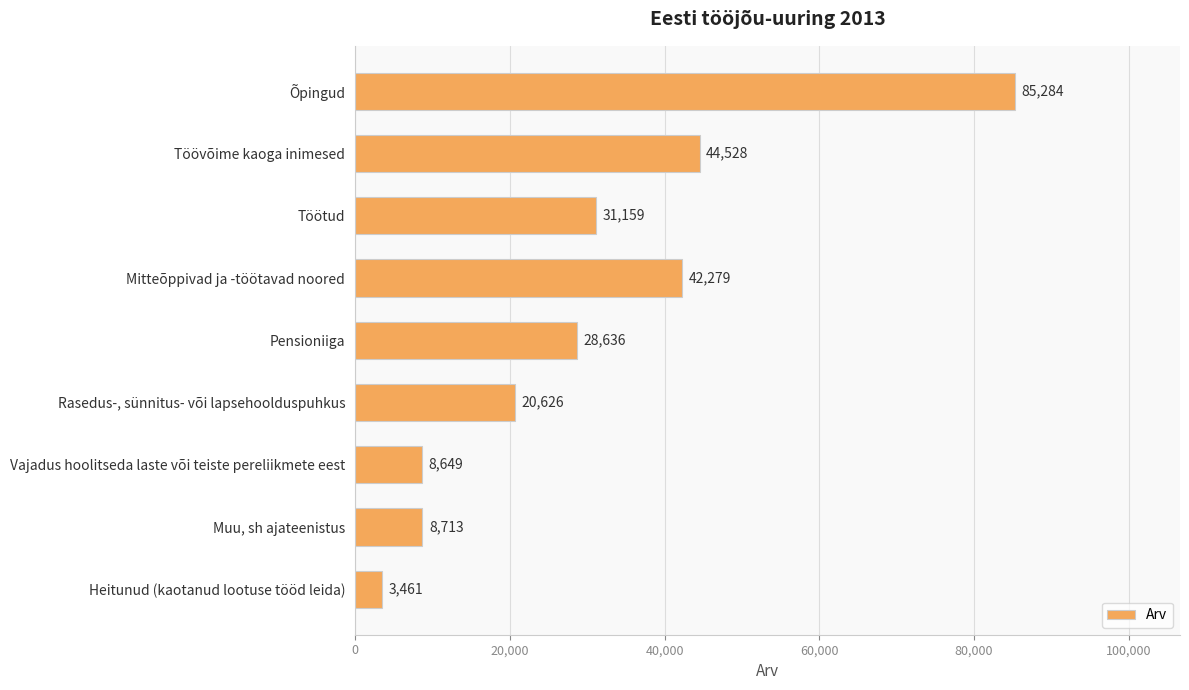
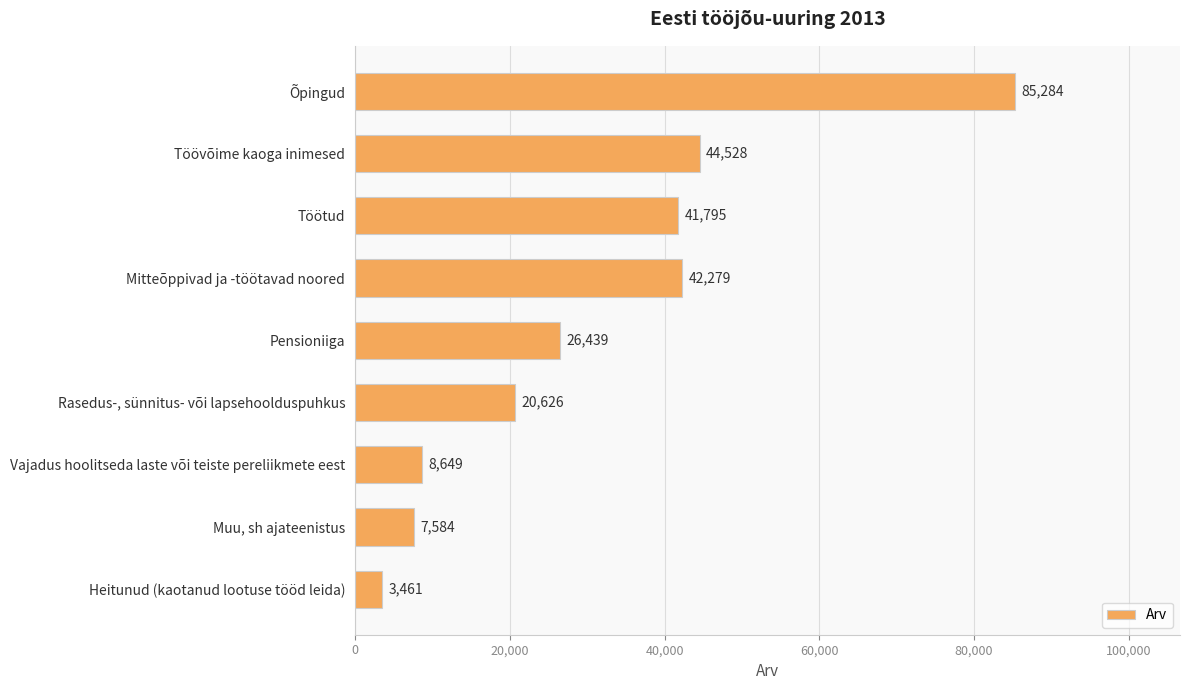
Töötud: 31,159 -> 41,795
Pensioniiga: 28,636 -> 26,439
Muu, sh ajateenistus: 8,713 -> 7,584
